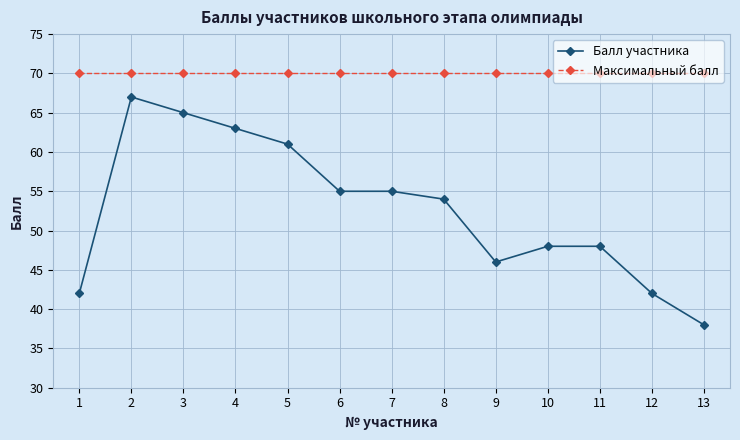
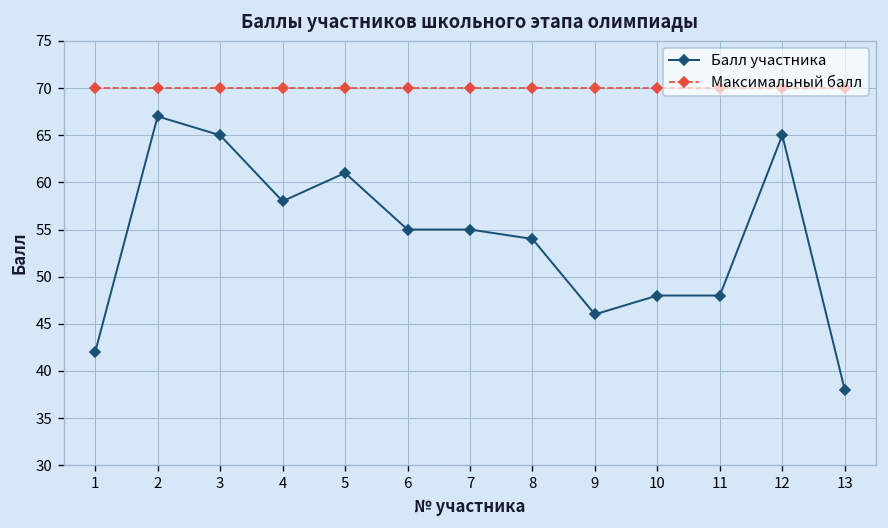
Балл участника, 4: 63 -> 58
Балл участника, 12: 42 -> 65
